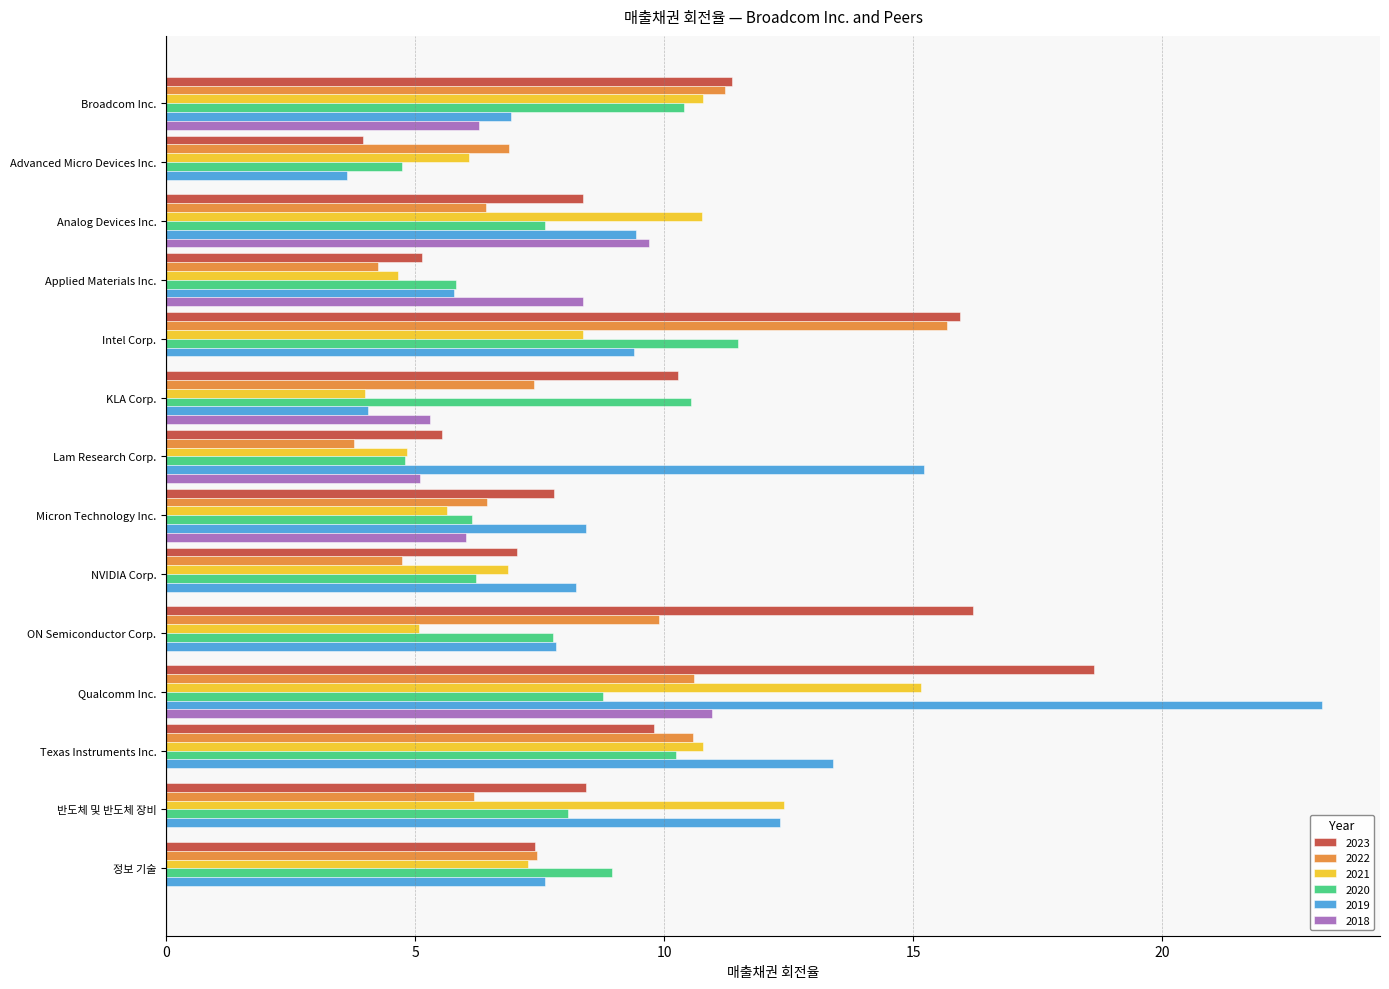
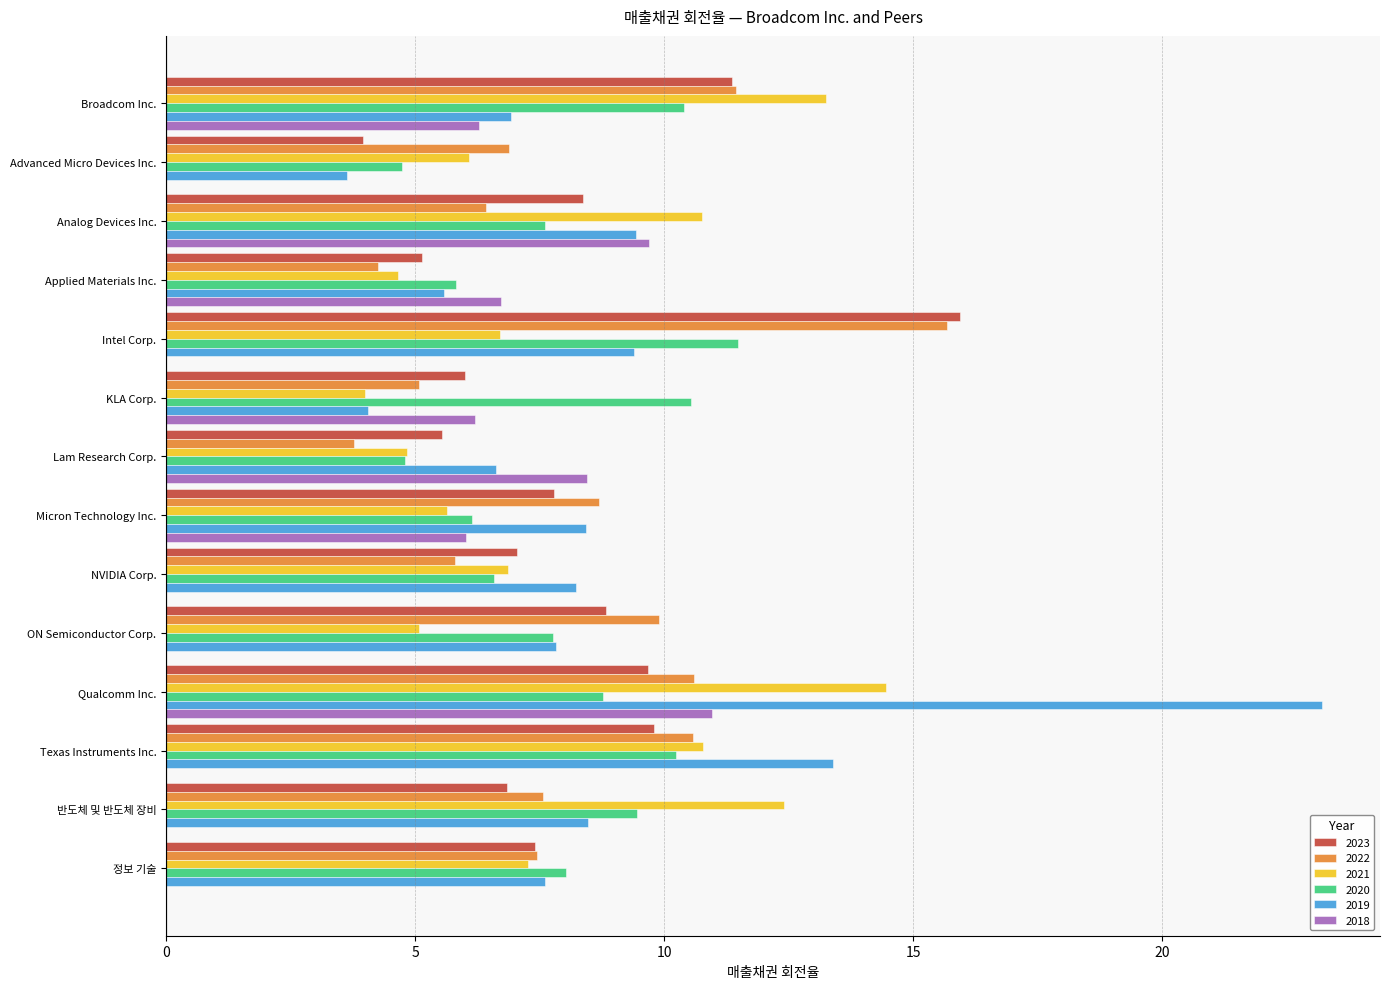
2022, Broadcom Inc.: 11.2 -> 11.5
2021, Broadcom Inc.: 10.8 -> 13.3
2019, Applied Materials Inc.: 5.8 -> 5.6
2018, Applied Materials Inc.: 8.4 -> 6.7
2021, Intel Corp.: 8.4 -> 6.7
2023, KLA Corp.: 10.3 -> 6.0
2022, KLA Corp.: 7.4 -> 5.1
2018, KLA Corp.: 5.3 -> 6.2
2019, Lam Research Corp.: 15.2 -> 6.6
2018, Lam Research Corp.: 5.1 -> 8.4
2022, Micron Technology Inc.: 6.5 -> 8.7
2022, NVIDIA Corp.: 4.7 -> 5.8
2020, NVIDIA Corp.: 6.2 -> 6.6
2023, ON Semiconductor Corp.: 16.2 -> 8.8
2023, Qualcomm Inc.: 18.6 -> 9.7
2021, Qualcomm Inc.: 15.2 -> 14.5
2023, 반도체 및 반도체 장비: 8.4 -> 6.9
2022, 반도체 및 반도체 장비: 6.2 -> 7.6
2020, 반도체 및 반도체 장비: 8.1 -> 9.5
2019, 반도체 및 반도체 장비: 12.3 -> 8.5
2020, 정보 기술: 9.0 -> 8.0
